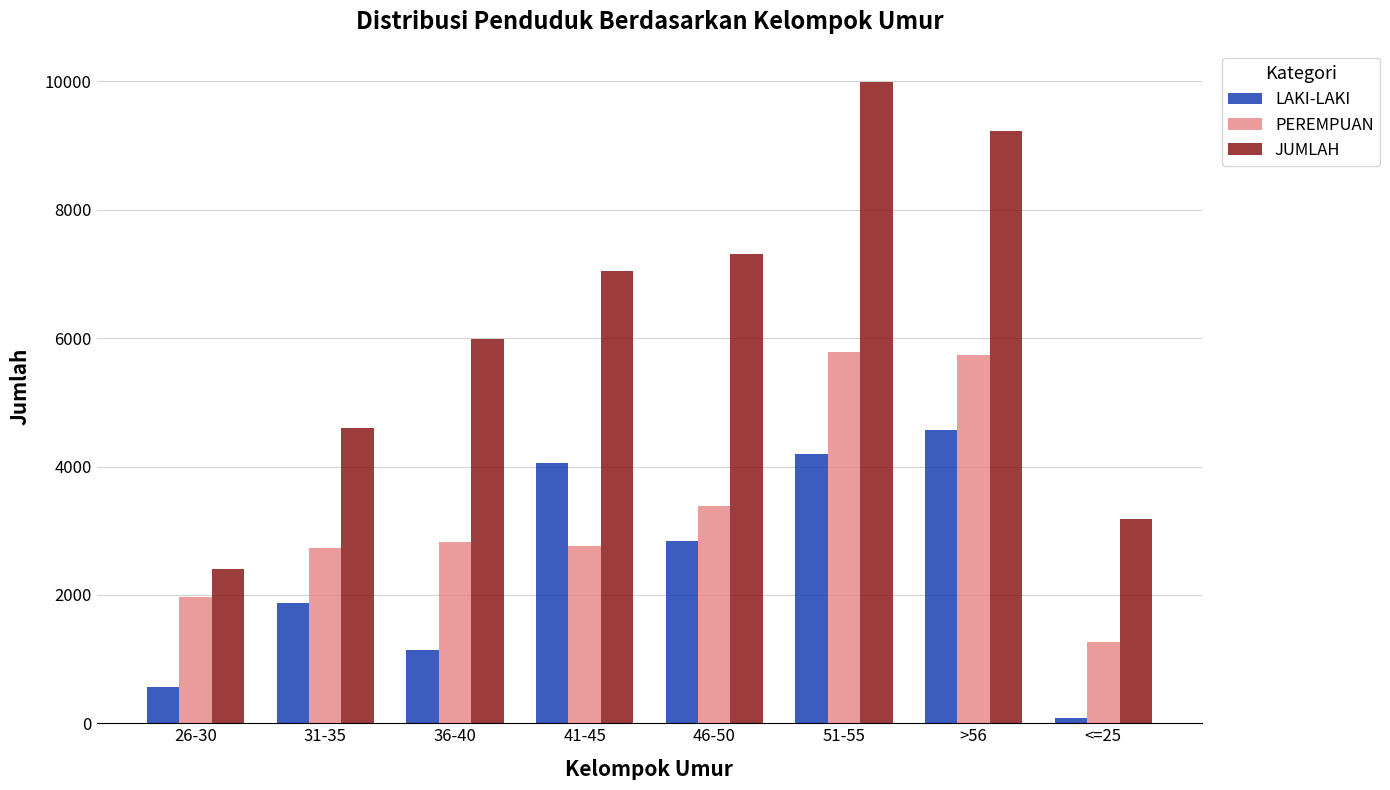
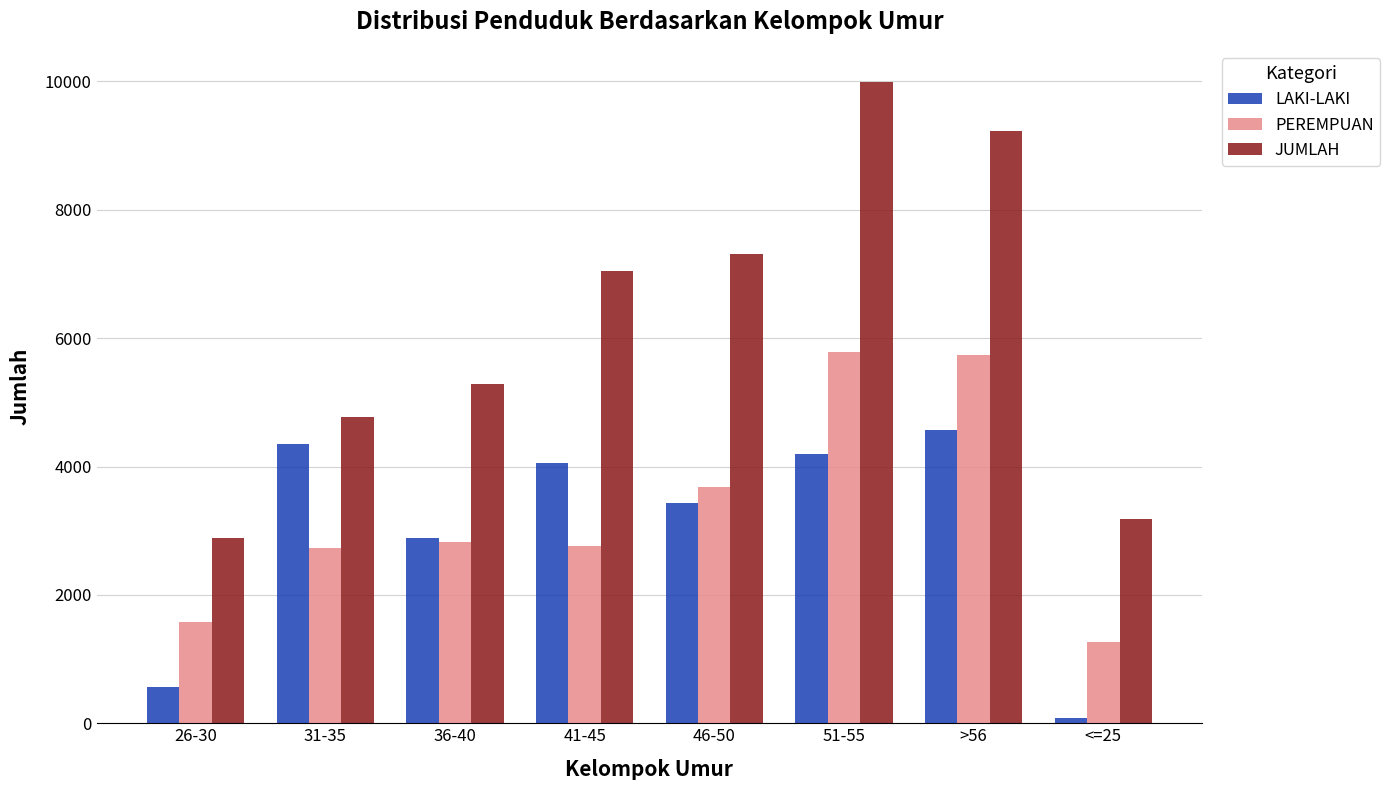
PEREMPUAN, 26-30: 2000 -> 1600
JUMLAH, 26-30: 2400 -> 2900
LAKI-LAKI, 31-35: 1900 -> 4400
JUMLAH, 31-35: 4600 -> 4800
LAKI-LAKI, 36-40: 1100 -> 2900
JUMLAH, 36-40: 6000 -> 5300
LAKI-LAKI, 46-50: 2800 -> 3400
PEREMPUAN, 46-50: 3400 -> 3700
